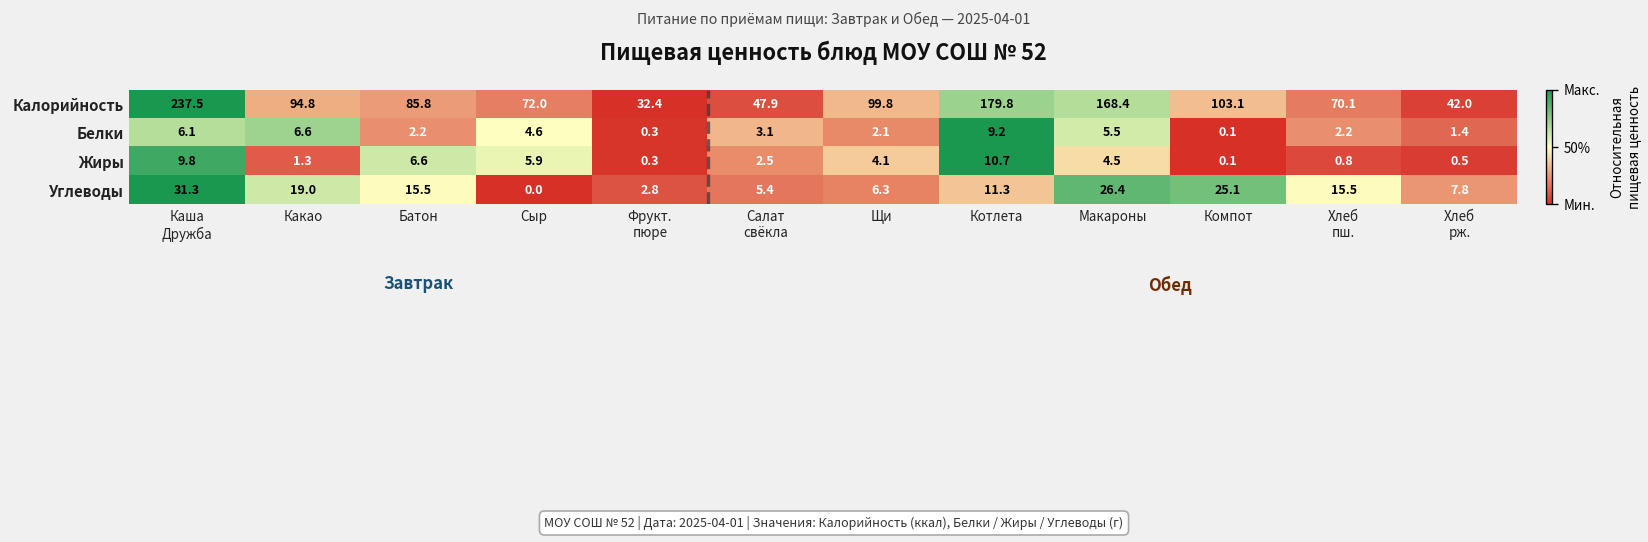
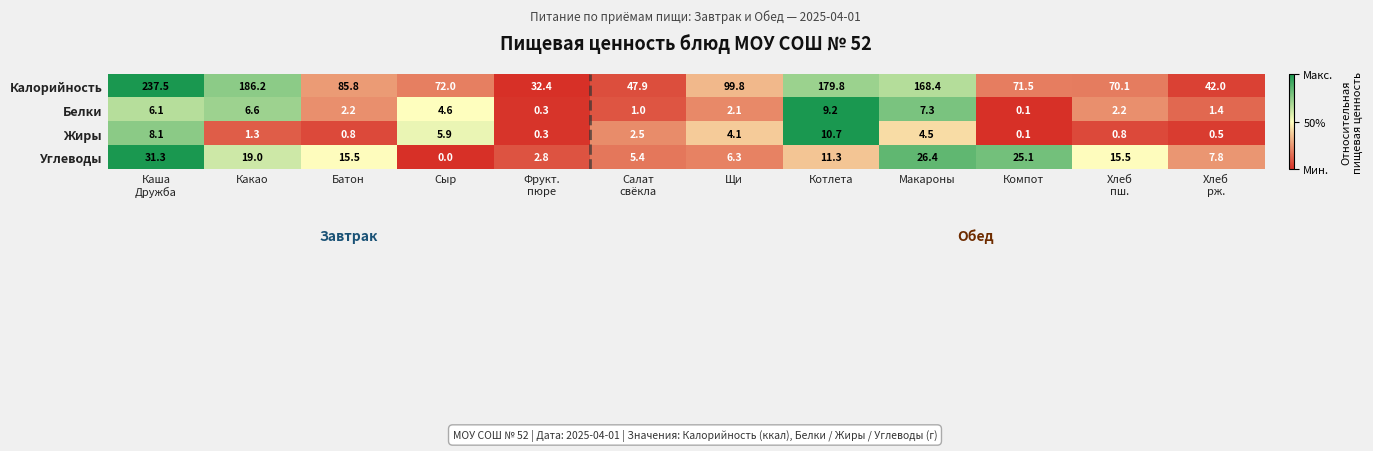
Калорийность, Какао: 94.8 -> 186.2
Калорийность, Компот: 103.1 -> 71.5
Белки, Салат свёкла: 3.1 -> 1.0
Белки, Макароны: 5.5 -> 7.3
Жиры, Каша Дружба: 9.8 -> 8.1
Жиры, Батон: 6.6 -> 0.8
